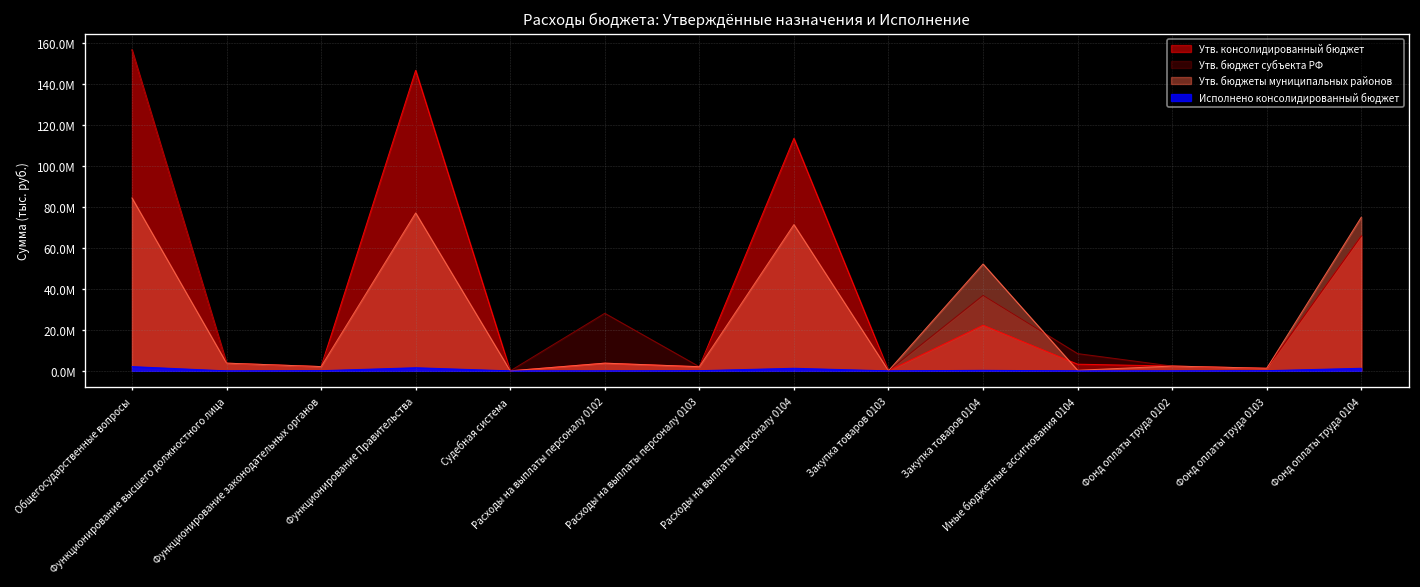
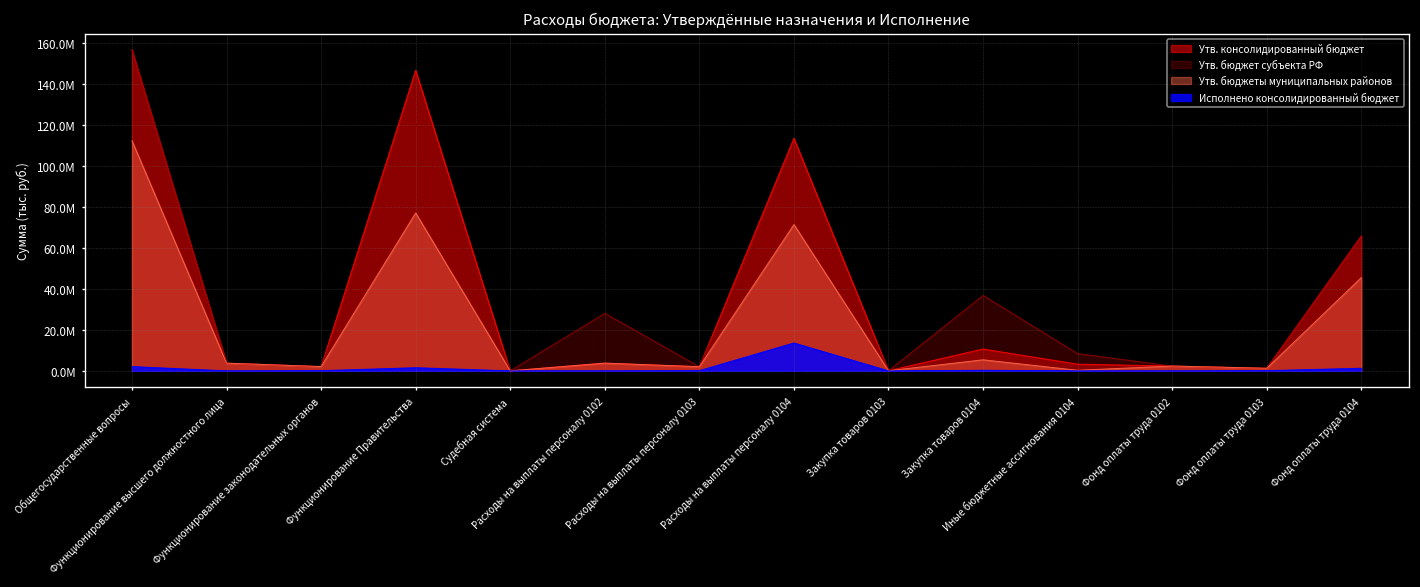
Утв. бюджеты муниципальных районов, Общегосударственные вопросы: 84000000 -> 112000000
Исполнено консолидированный бюджет, Расходы на выплаты персоналу 0104: 1000000 -> 14000000
Утв. консолидированный бюджет, Закупка товаров 0104: 22000000 -> 11000000
Утв. бюджеты муниципальных районов, Закупка товаров 0104: 52000000 -> 5000000
Утв. бюджеты муниципальных районов, Фонд оплаты труда 0104: 75000000 -> 46000000
